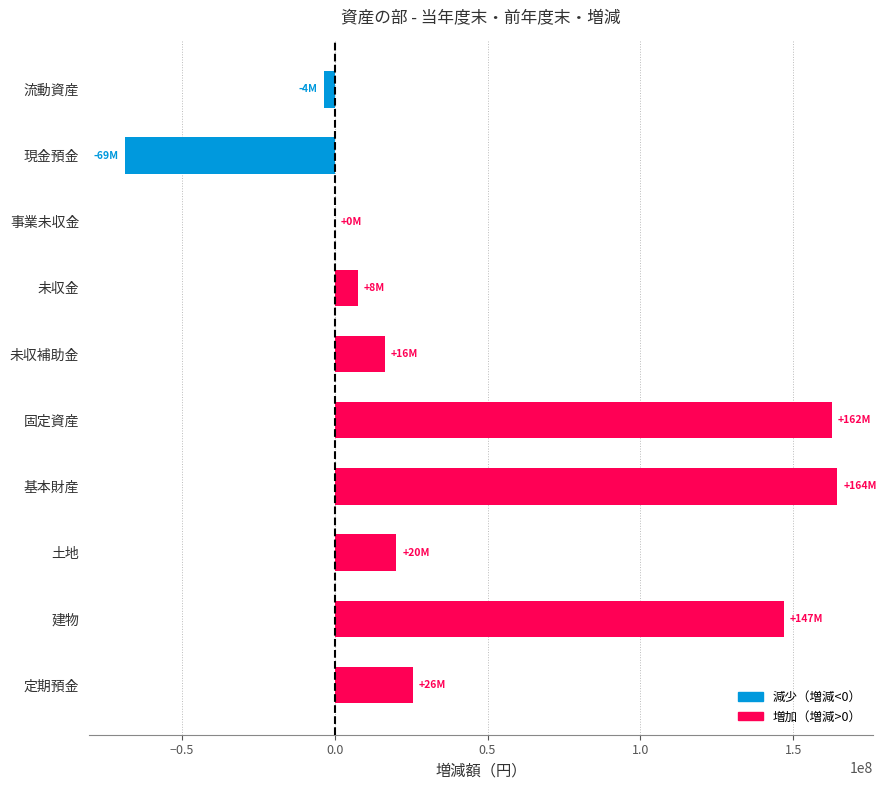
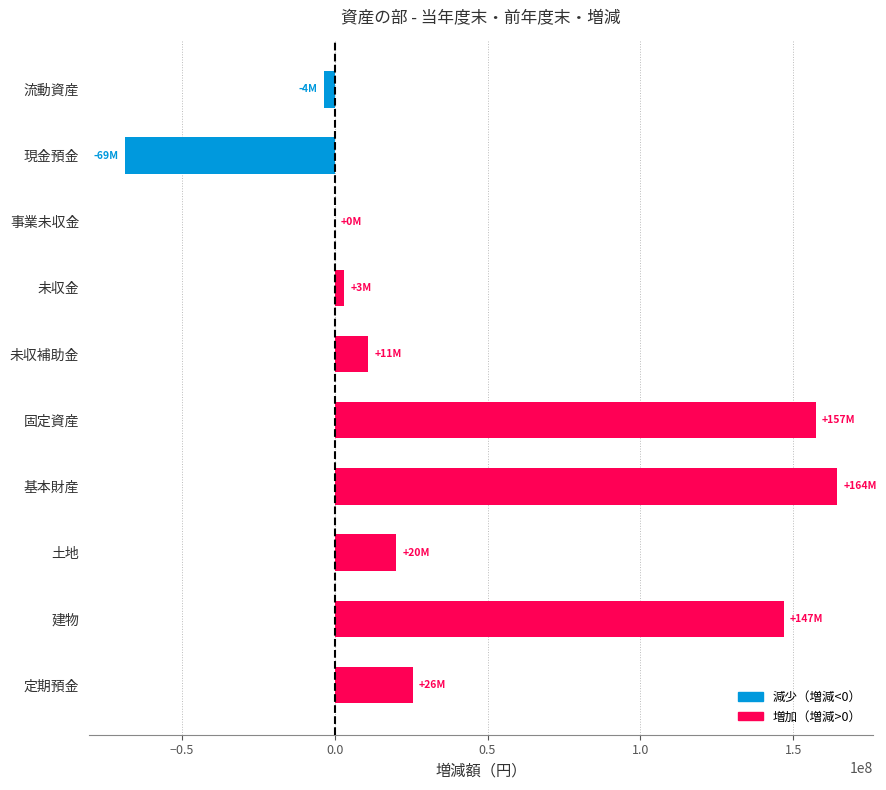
未収金: +8M -> +3M
未収補助金: +16M -> +11M
固定資産: +162M -> +157M
